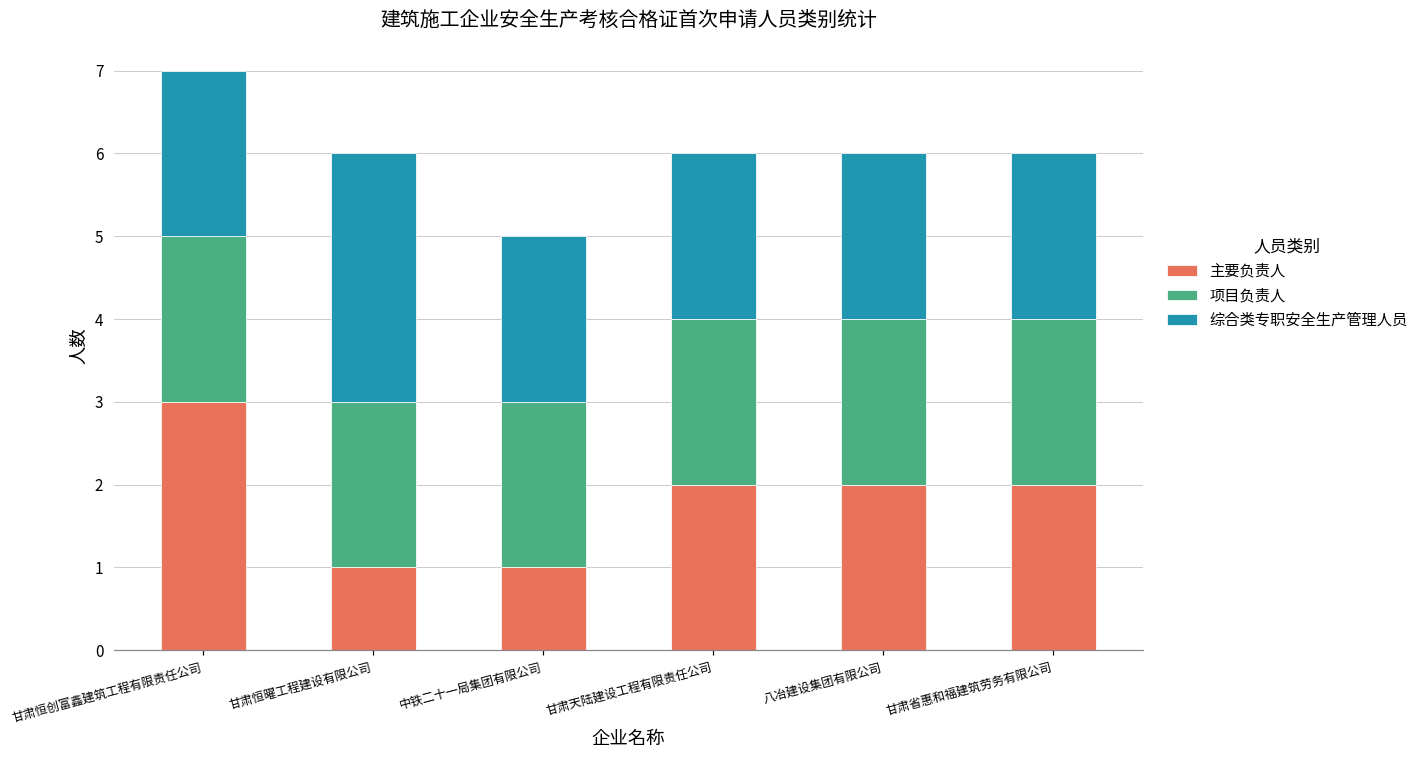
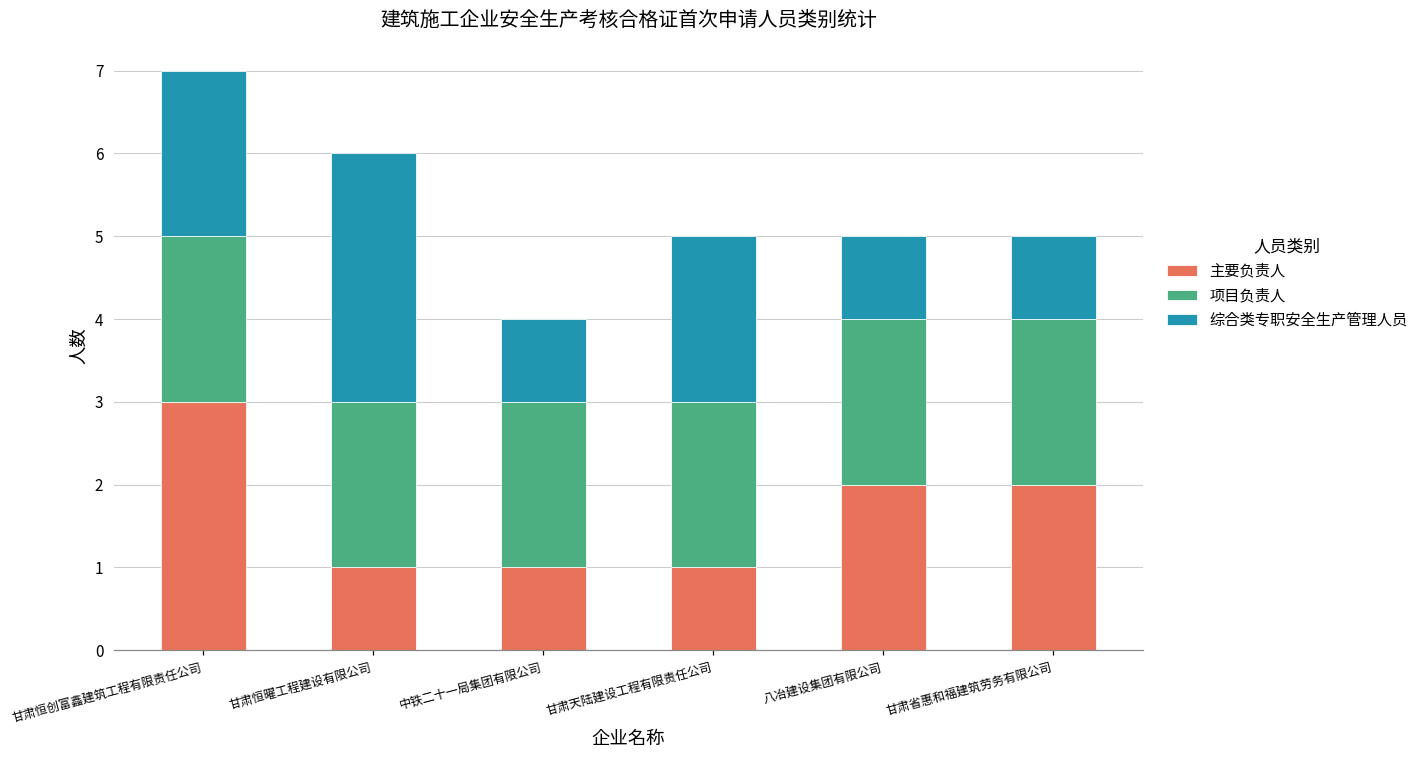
综合类专职安全生产管理人员, 中铁二十一局集团有限公司: 2 -> 1
主要负责人, 甘肃天陆建设工程有限责任公司: 2 -> 1
综合类专职安全生产管理人员, 八冶建设集团有限公司: 2 -> 1
综合类专职安全生产管理人员, 甘肃省惠和福建筑劳务有限公司: 2 -> 1
